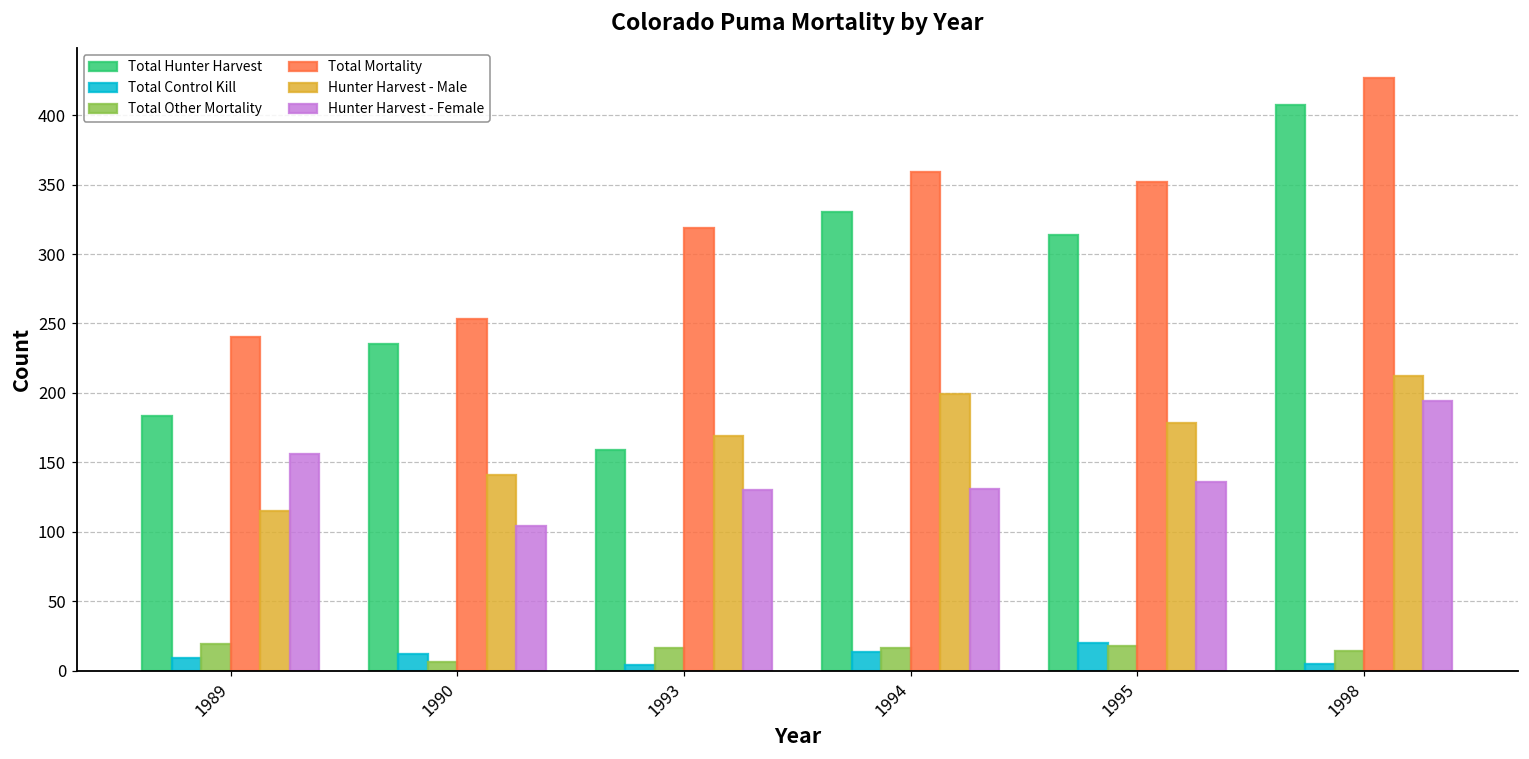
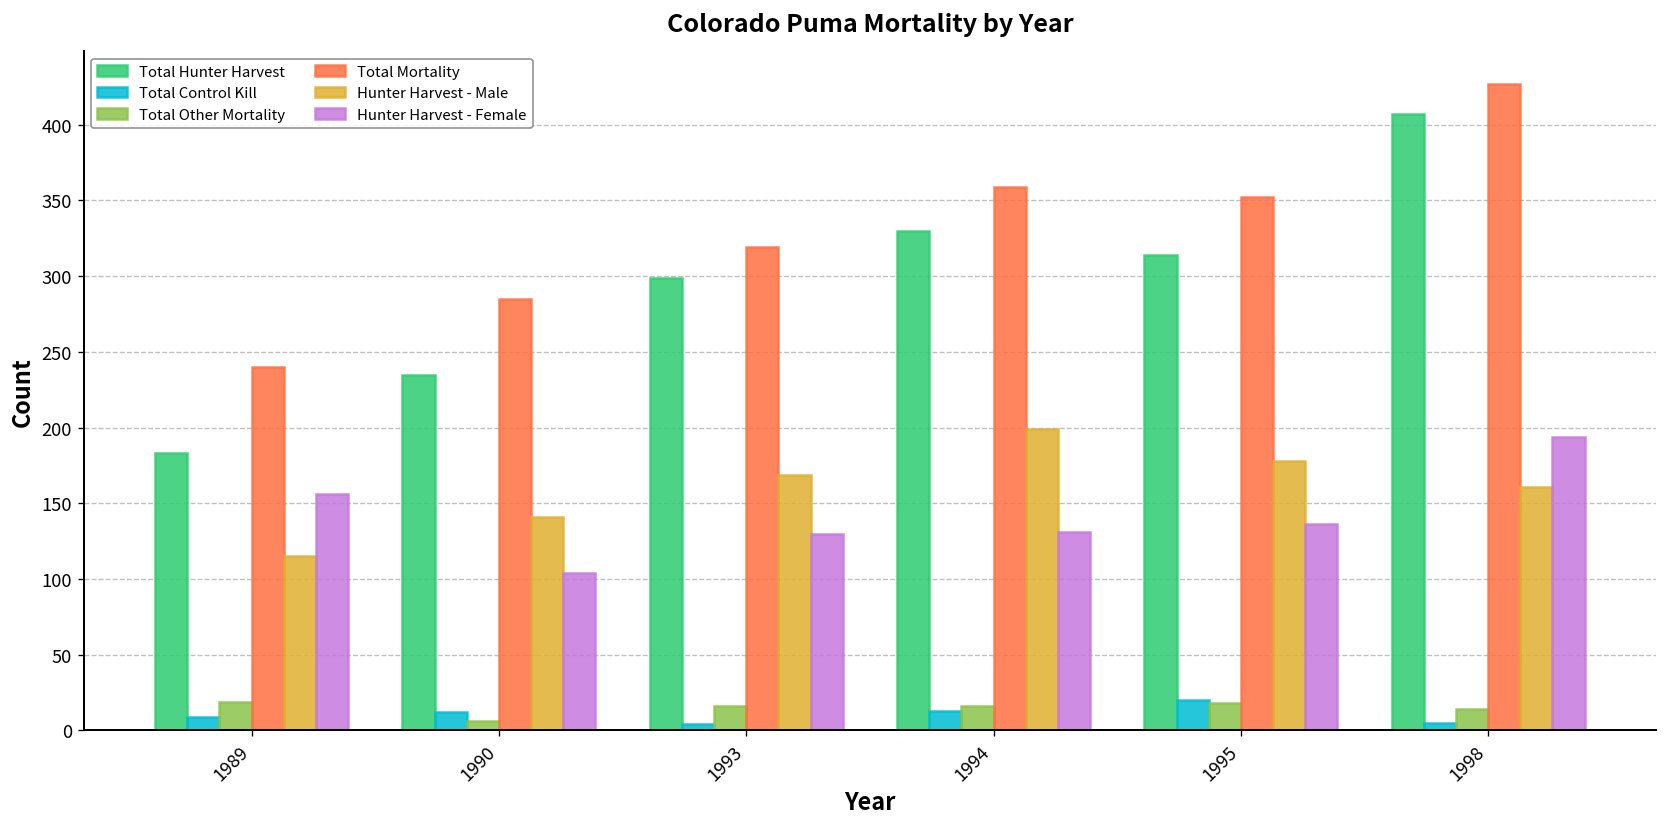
Total Mortality, 1990: 253 -> 285
Total Hunter Harvest, 1993: 159 -> 299
Hunter Harvest - Male, 1998: 212 -> 161
